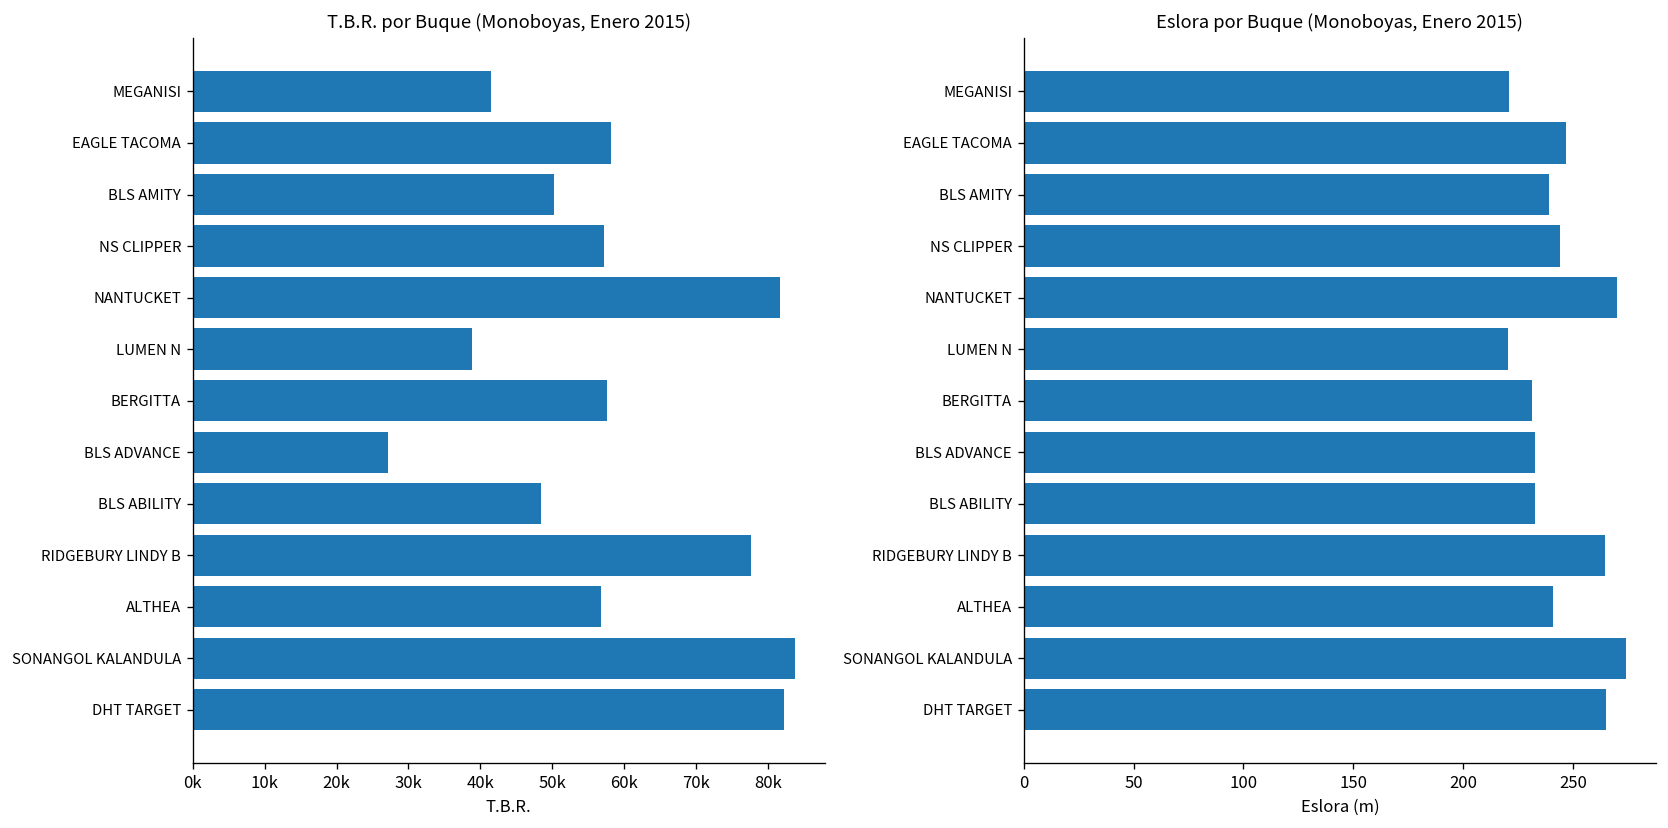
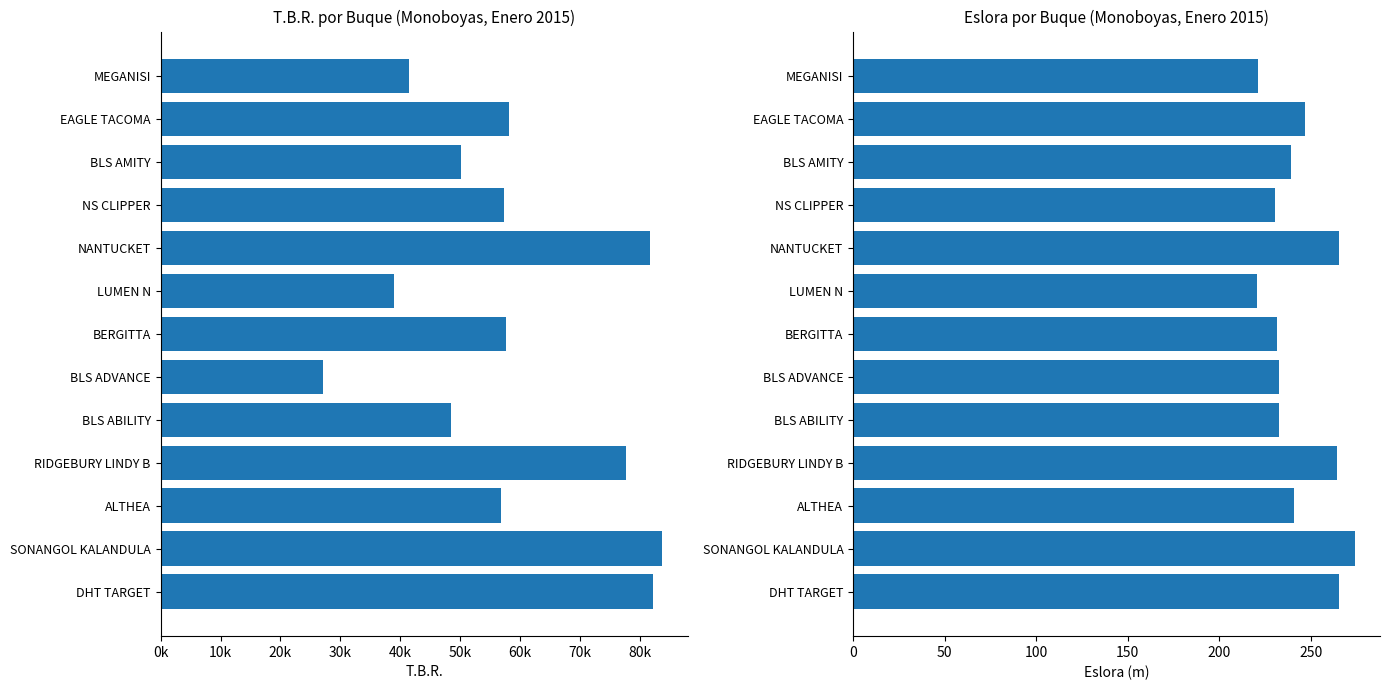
Eslora por Buque (Monoboyas, Enero 2015), NS CLIPPER: 244 -> 230
Eslora por Buque (Monoboyas, Enero 2015), NANTUCKET: 270 -> 265
